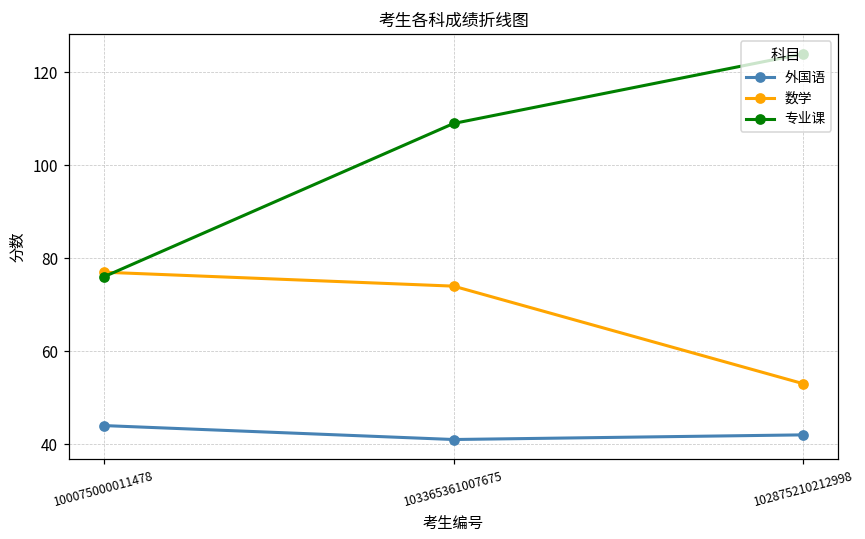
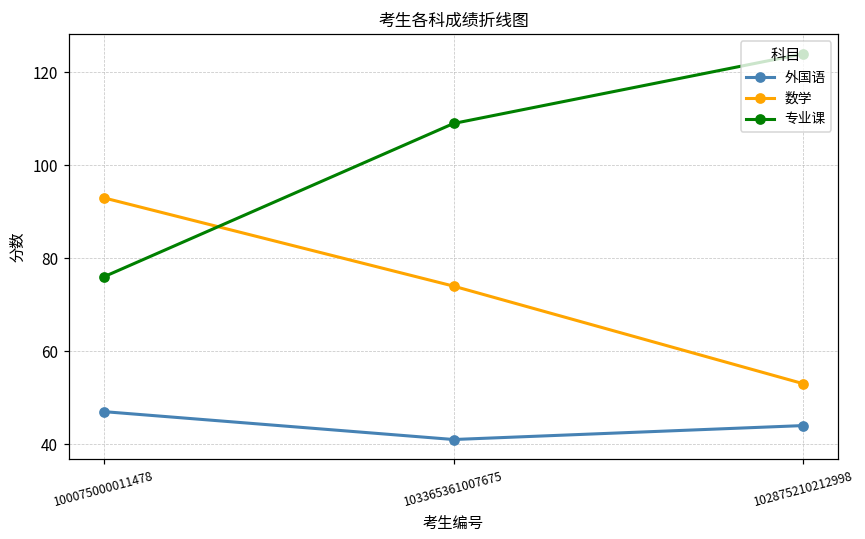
外国语, 100075000011478: 44 -> 47
数学, 100075000011478: 77 -> 93
外国语, 102875210212998: 42 -> 44
